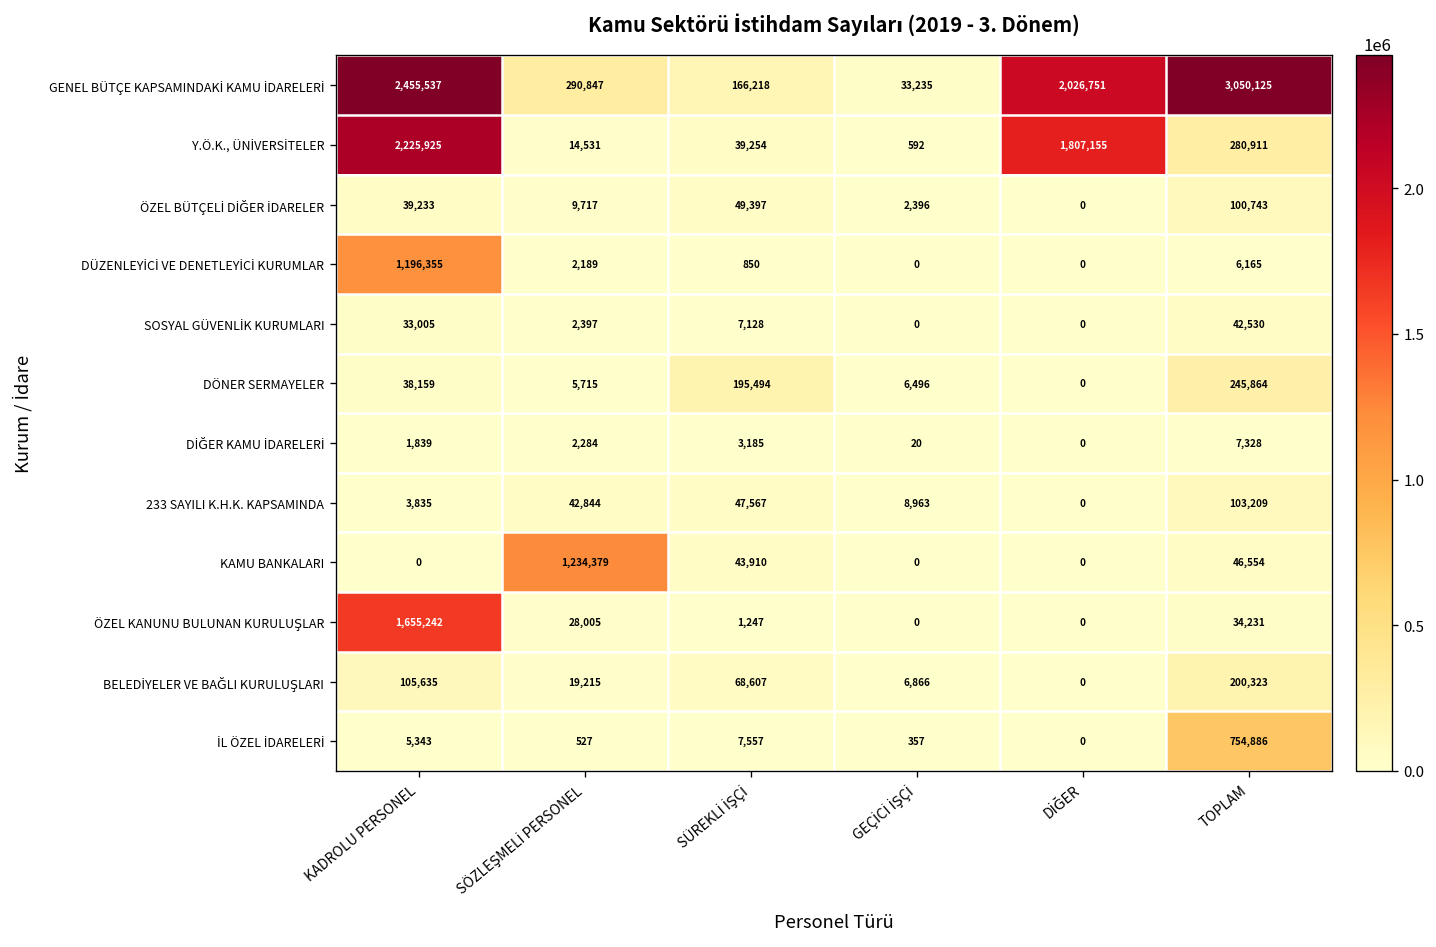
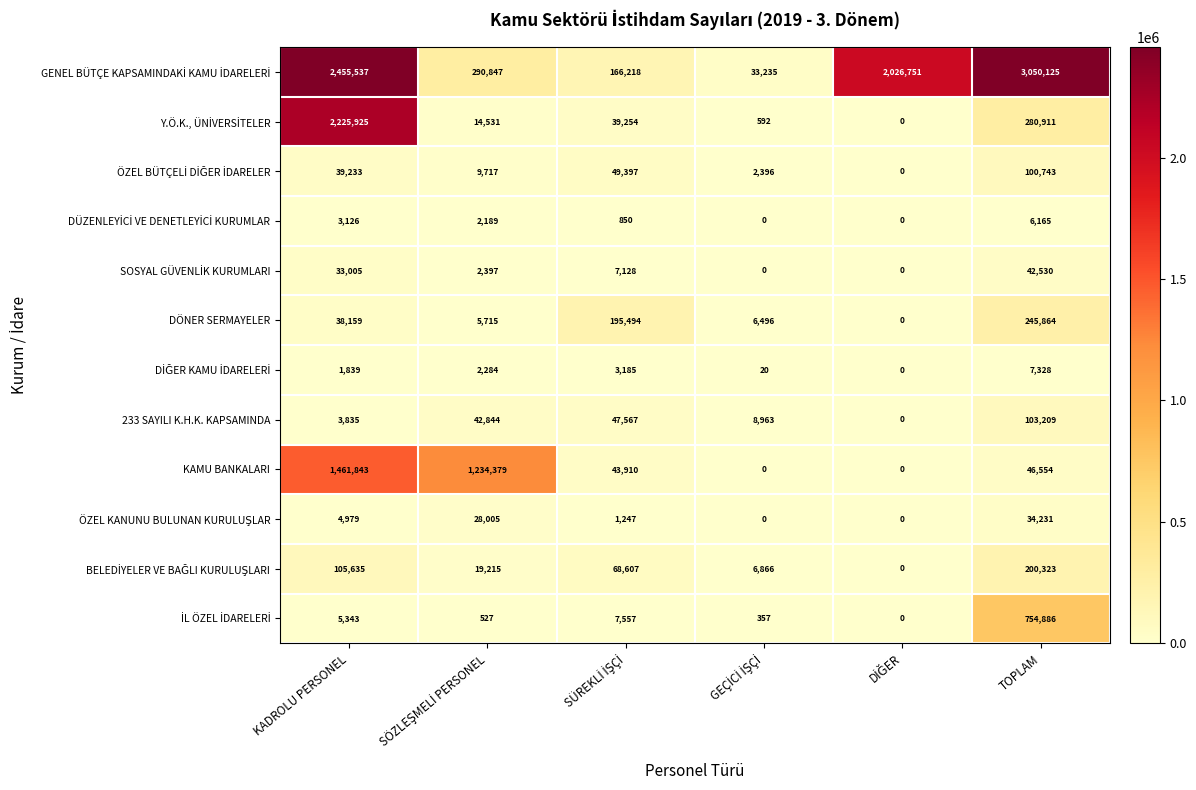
Y.Ö.K., ÜNİVERSİTELER, DİĞER: 1,807,155 -> 0
DÜZENLEYİCİ VE DENETLEYİCİ KURUMLAR, KADROLU PERSONEL: 1,196,355 -> 3,126
KAMU BANKALARI, KADROLU PERSONEL: 0 -> 1,461,843
ÖZEL KANUNU BULUNAN KURULUŞLAR, KADROLU PERSONEL: 1,655,242 -> 4,979
